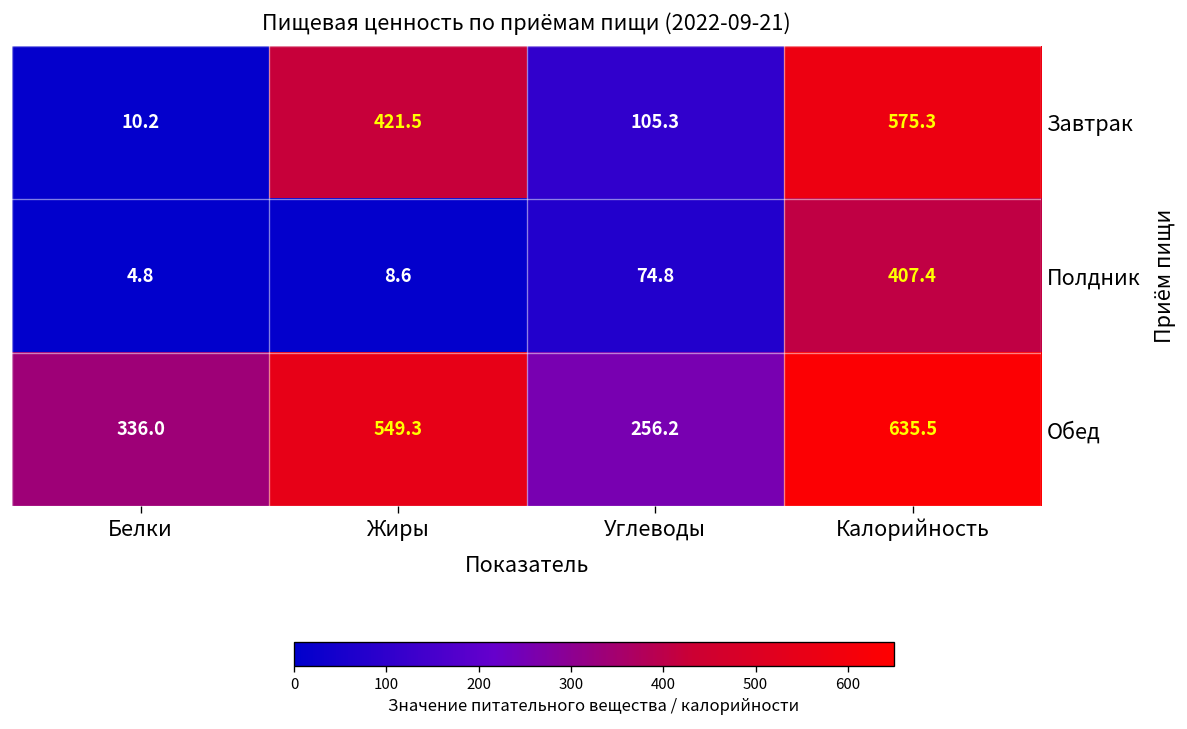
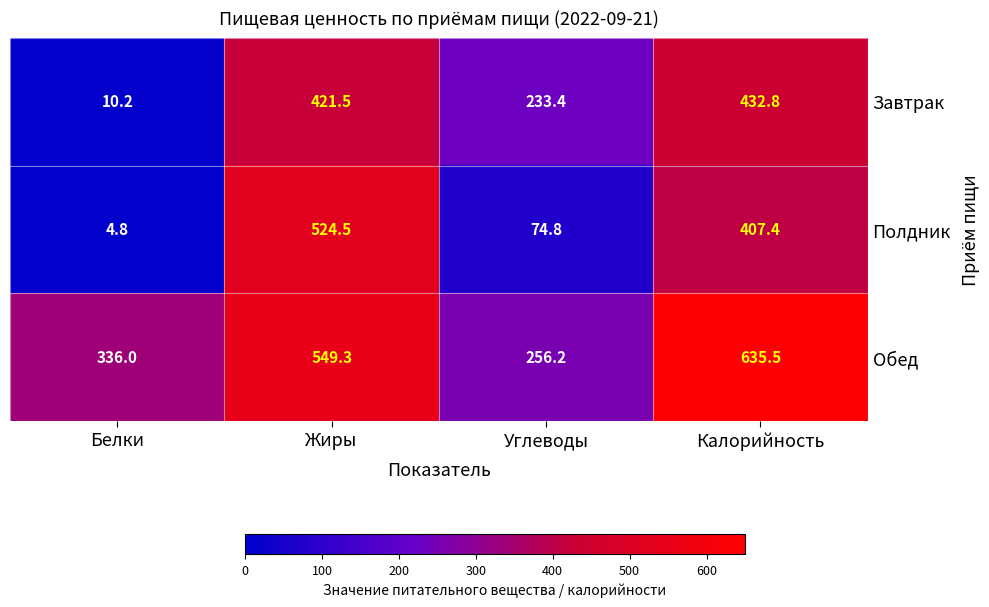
Завтрак, Углеводы: 105.3 -> 233.4
Завтрак, Калорийность: 575.3 -> 432.8
Полдник, Жиры: 8.6 -> 524.5
